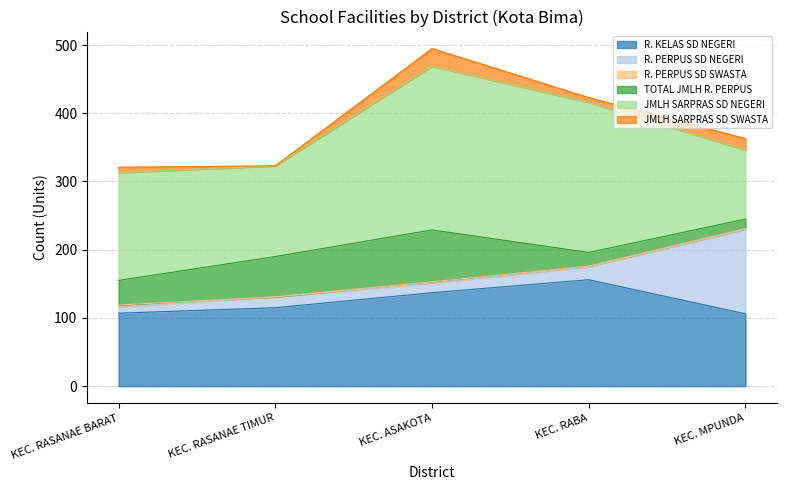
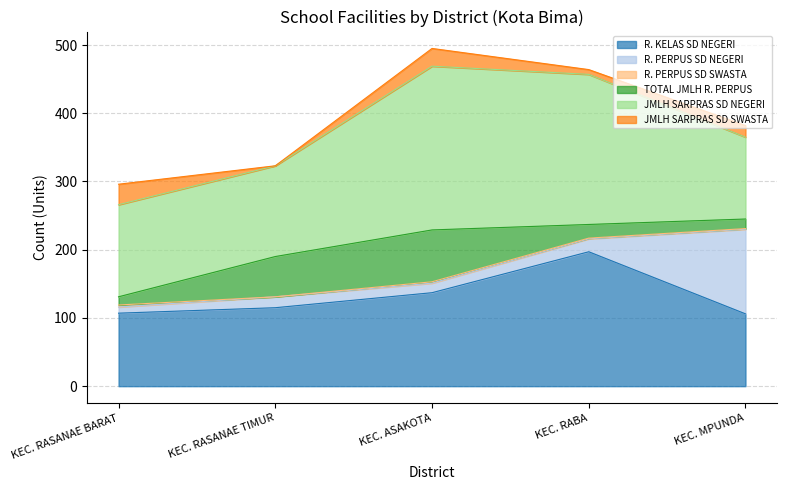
TOTAL JMLH R. PERPUS, KEC. RASANAE BARAT: 40 -> 10
JMLH SARPRAS SD NEGERI, KEC. RASANAE BARAT: 160 -> 140
JMLH SARPRAS SD SWASTA, KEC. RASANAE BARAT: 10 -> 30
R. KELAS SD NEGERI, KEC. RABA: 160 -> 200
JMLH SARPRAS SD NEGERI, KEC. MPUNDA: 100 -> 120
